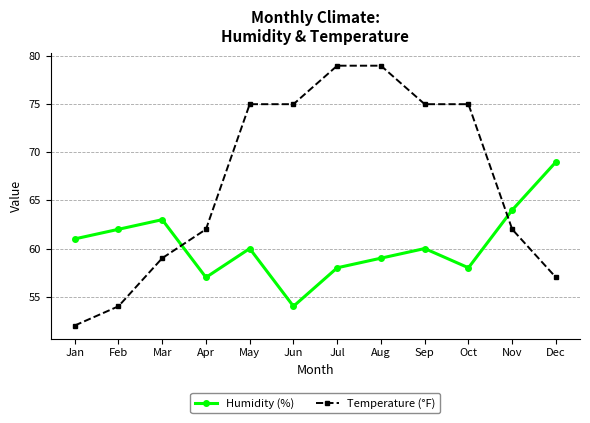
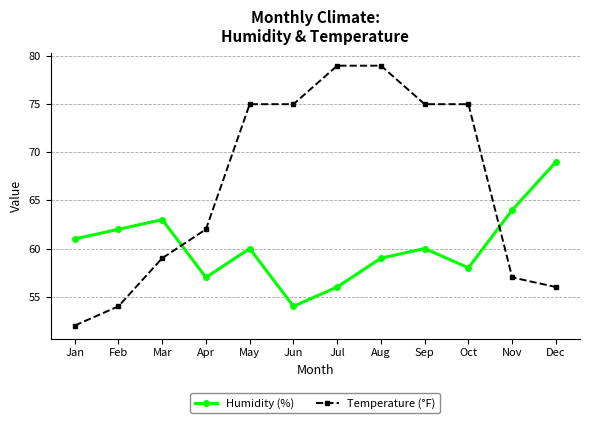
Humidity (%), Jul: 58 -> 56
Temperature (°F), Nov: 62 -> 57
Temperature (°F), Dec: 57 -> 56
